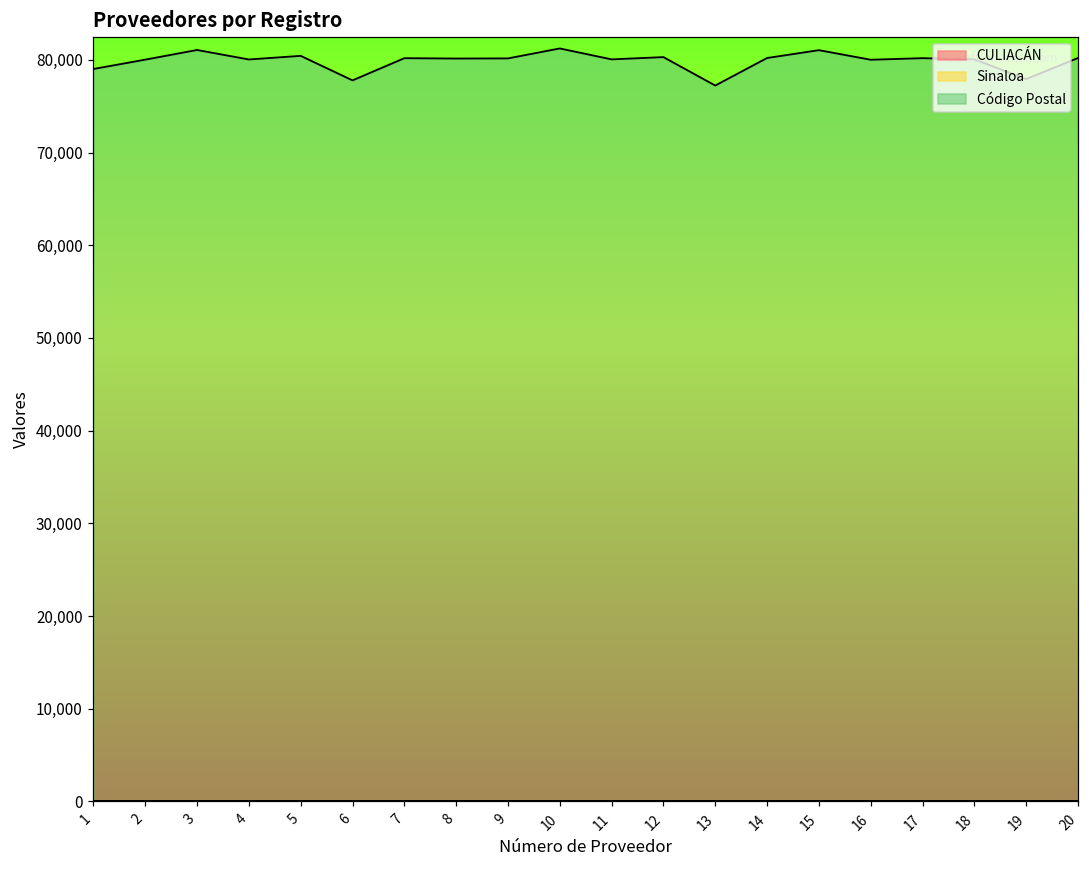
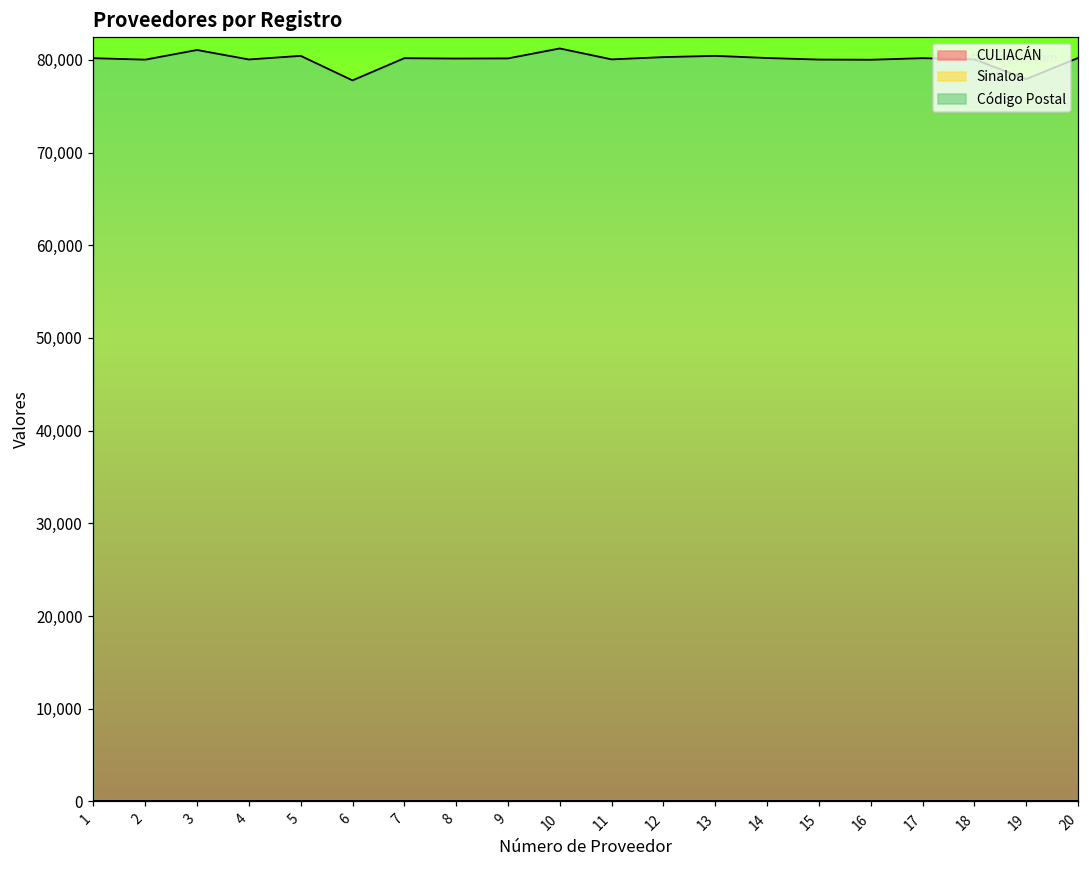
Código Postal, 1: 79,000 -> 80,000
Código Postal, 13: 77,000 -> 80,000
Código Postal, 15: 81,000 -> 80,000
